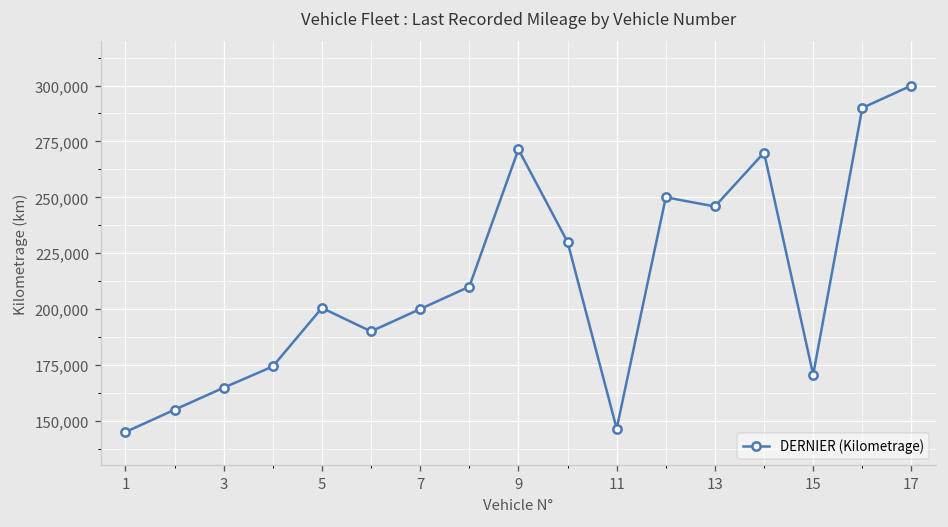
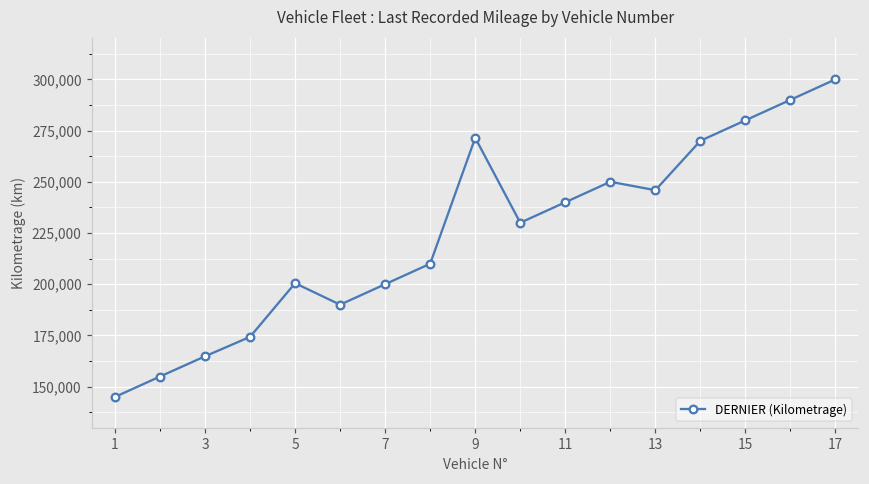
11: 146,000 -> 240,000
15: 171,000 -> 280,000
